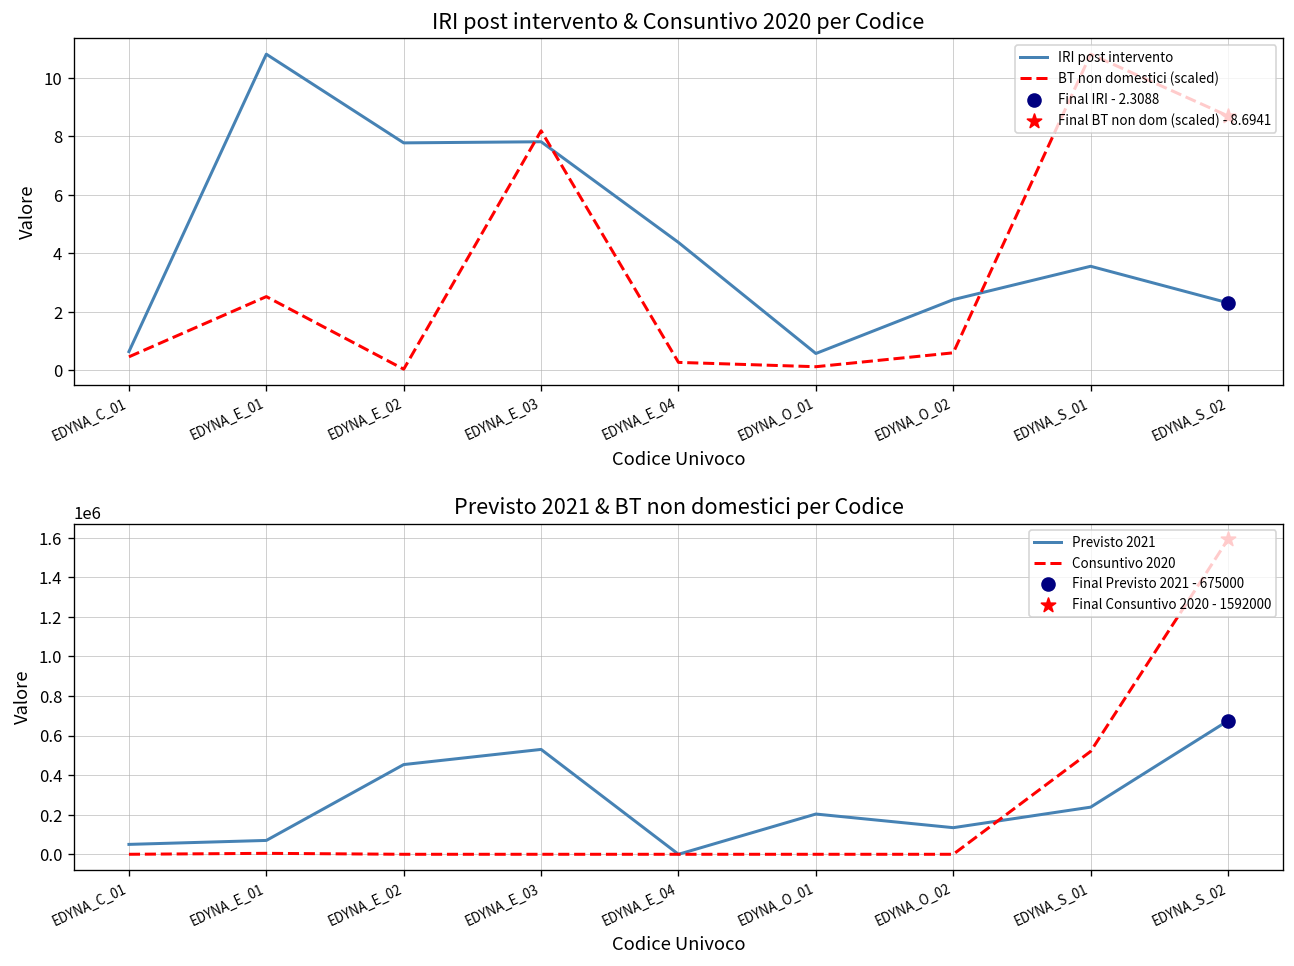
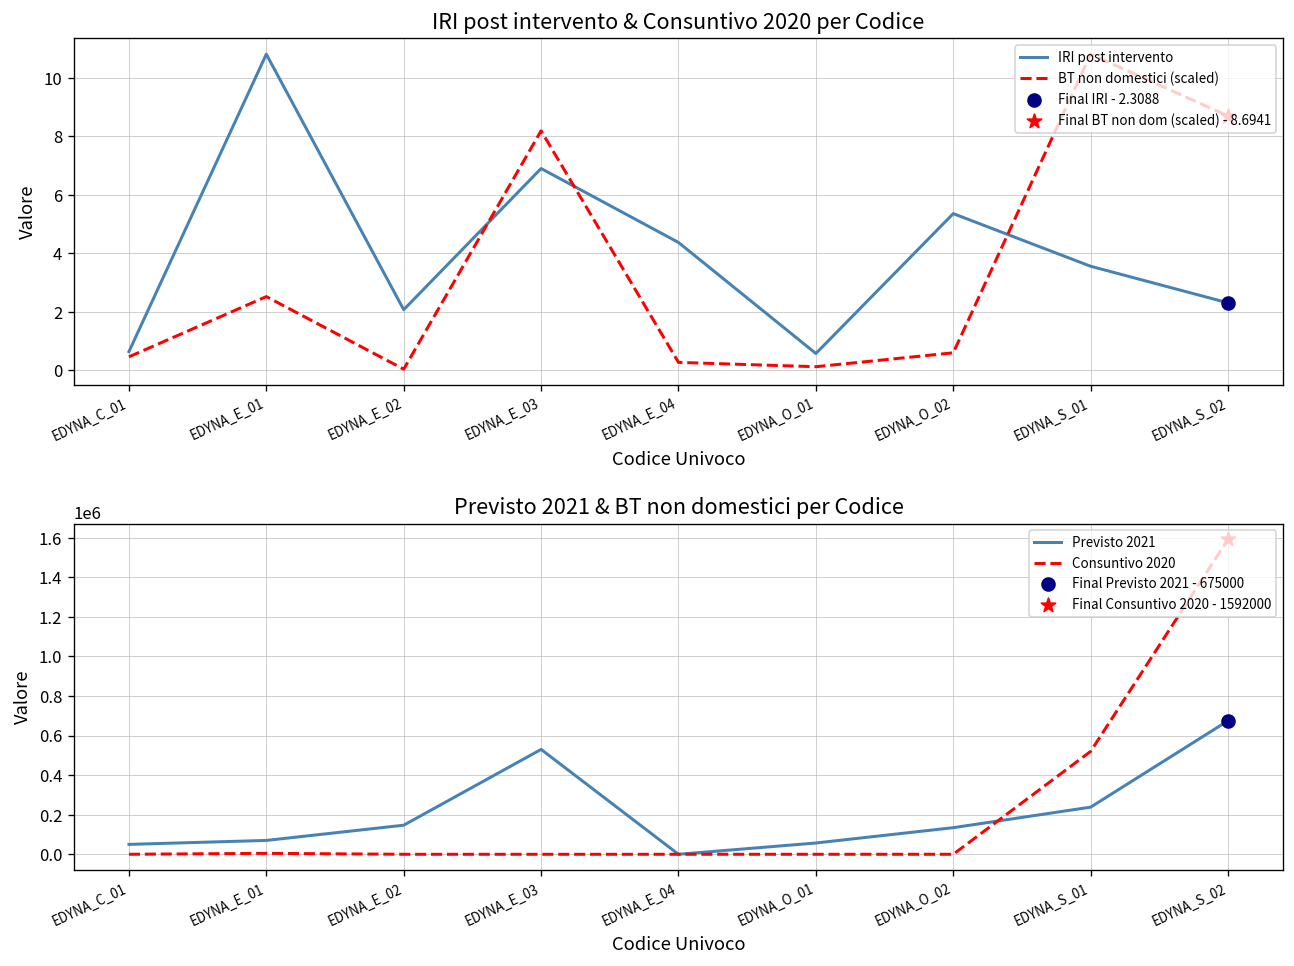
IRI post intervento & Consuntivo 2020 per Codice, IRI post intervento, EDYNA_E_02: 7.8 -> 2.1
IRI post intervento & Consuntivo 2020 per Codice, IRI post intervento, EDYNA_E_03: 7.8 -> 6.9
IRI post intervento & Consuntivo 2020 per Codice, IRI post intervento, EDYNA_O_02: 2.4 -> 5.4
Previsto 2021 & BT non domestici per Codice, Previsto 2021, EDYNA_E_02: 450000 -> 150000
Previsto 2021 & BT non domestici per Codice, Previsto 2021, EDYNA_O_01: 200000 -> 60000
